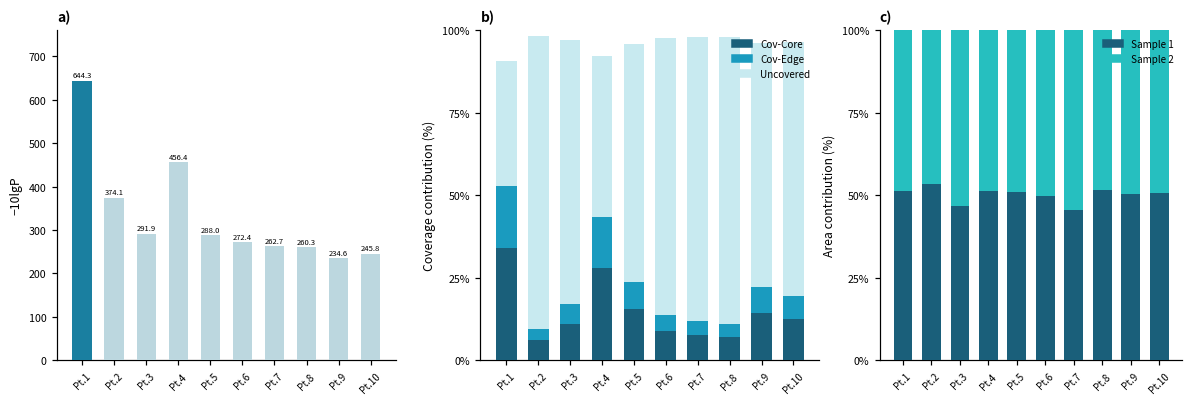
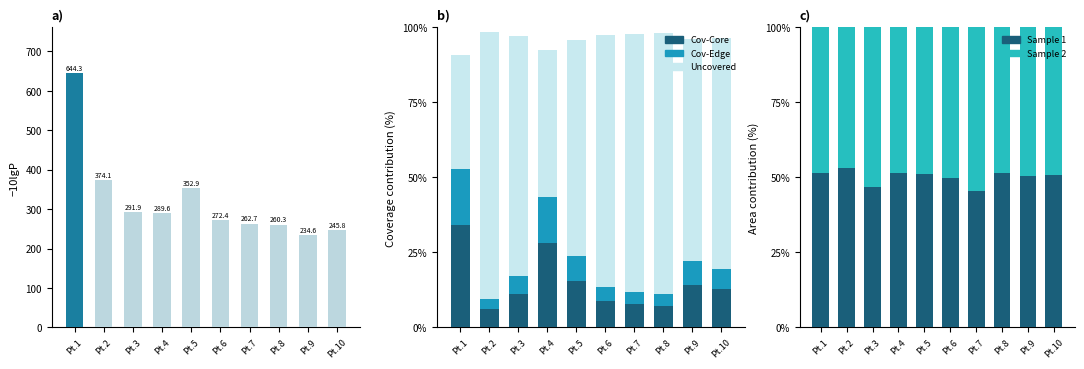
a), Pt.4: 456.4 -> 289.6
a), Pt.5: 288.0 -> 352.9
